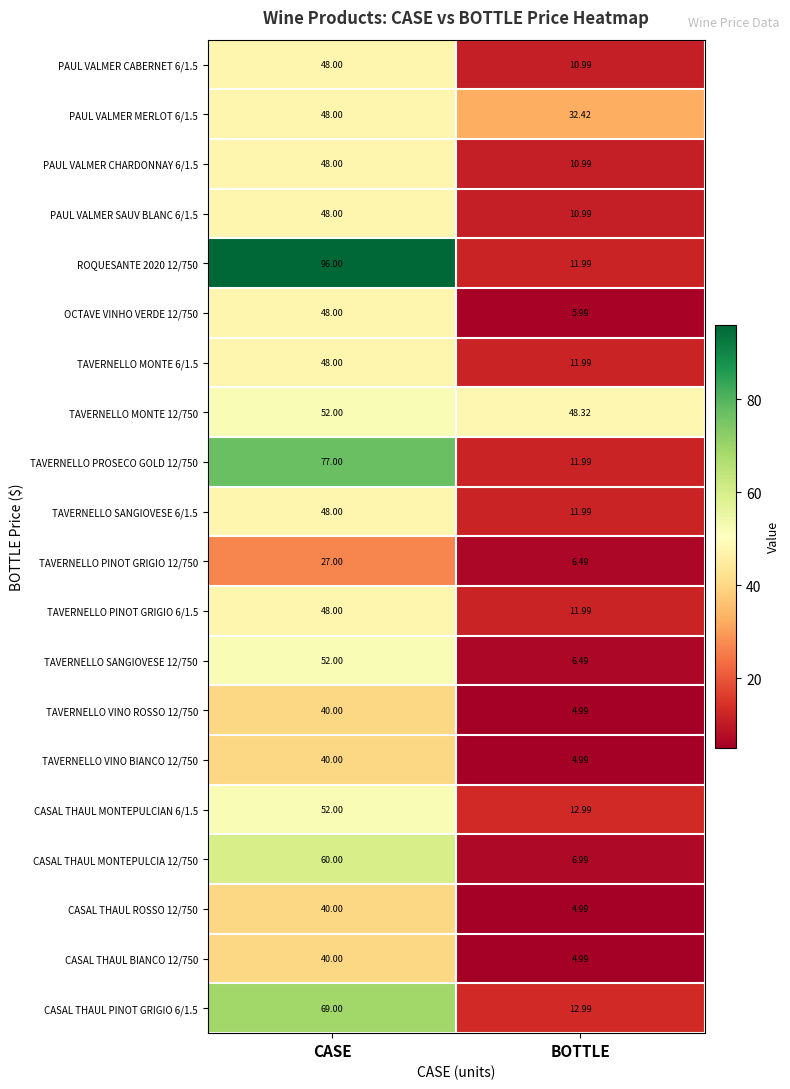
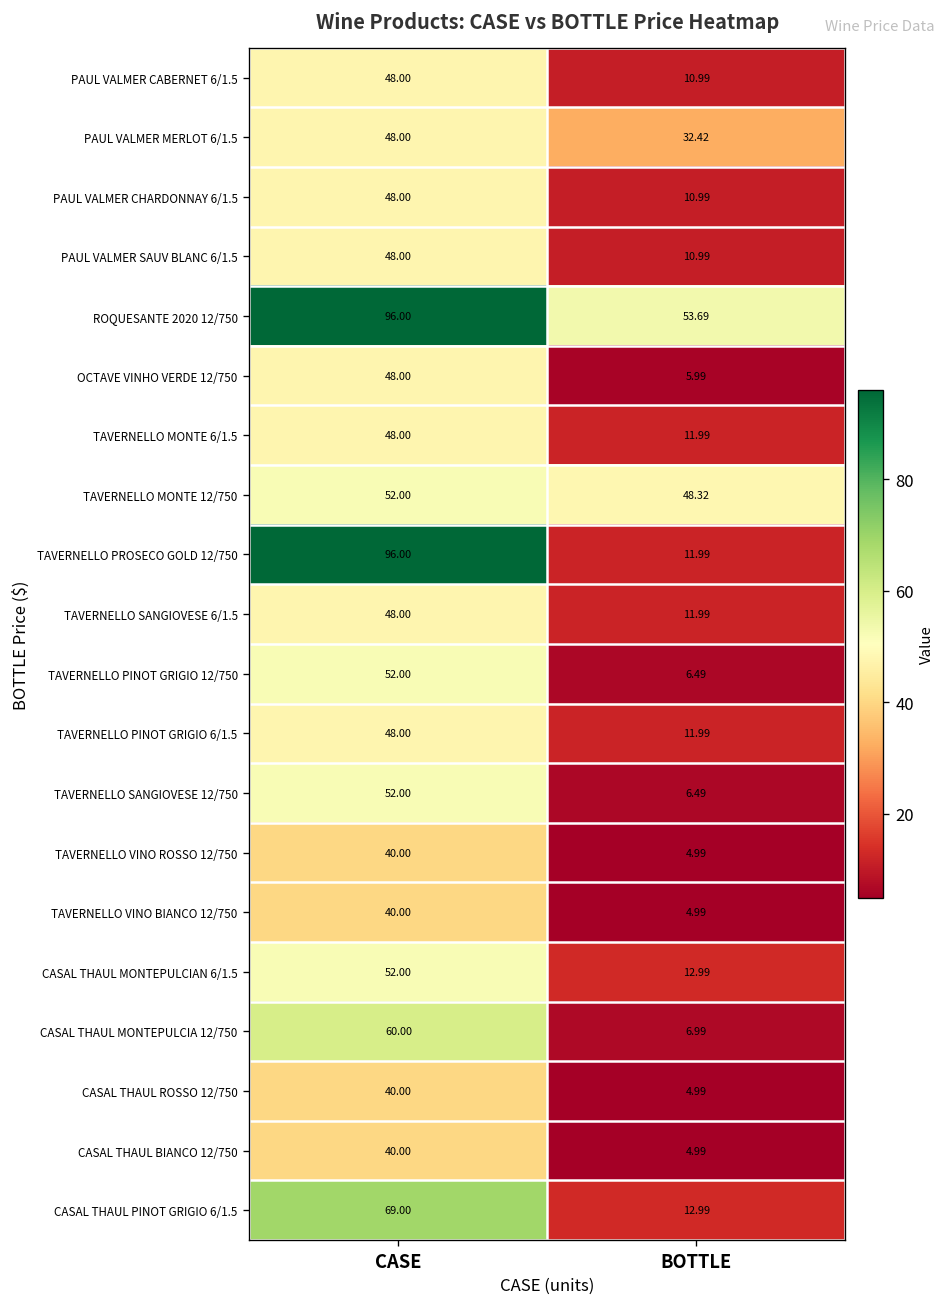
ROQUESANTE 2020 12/750, BOTTLE: 11.99 -> 53.69
TAVERNELLO PROSECO GOLD 12/750, CASE: 77.00 -> 96.00
TAVERNELLO PINOT GRIGIO 12/750, CASE: 27.00 -> 52.00
